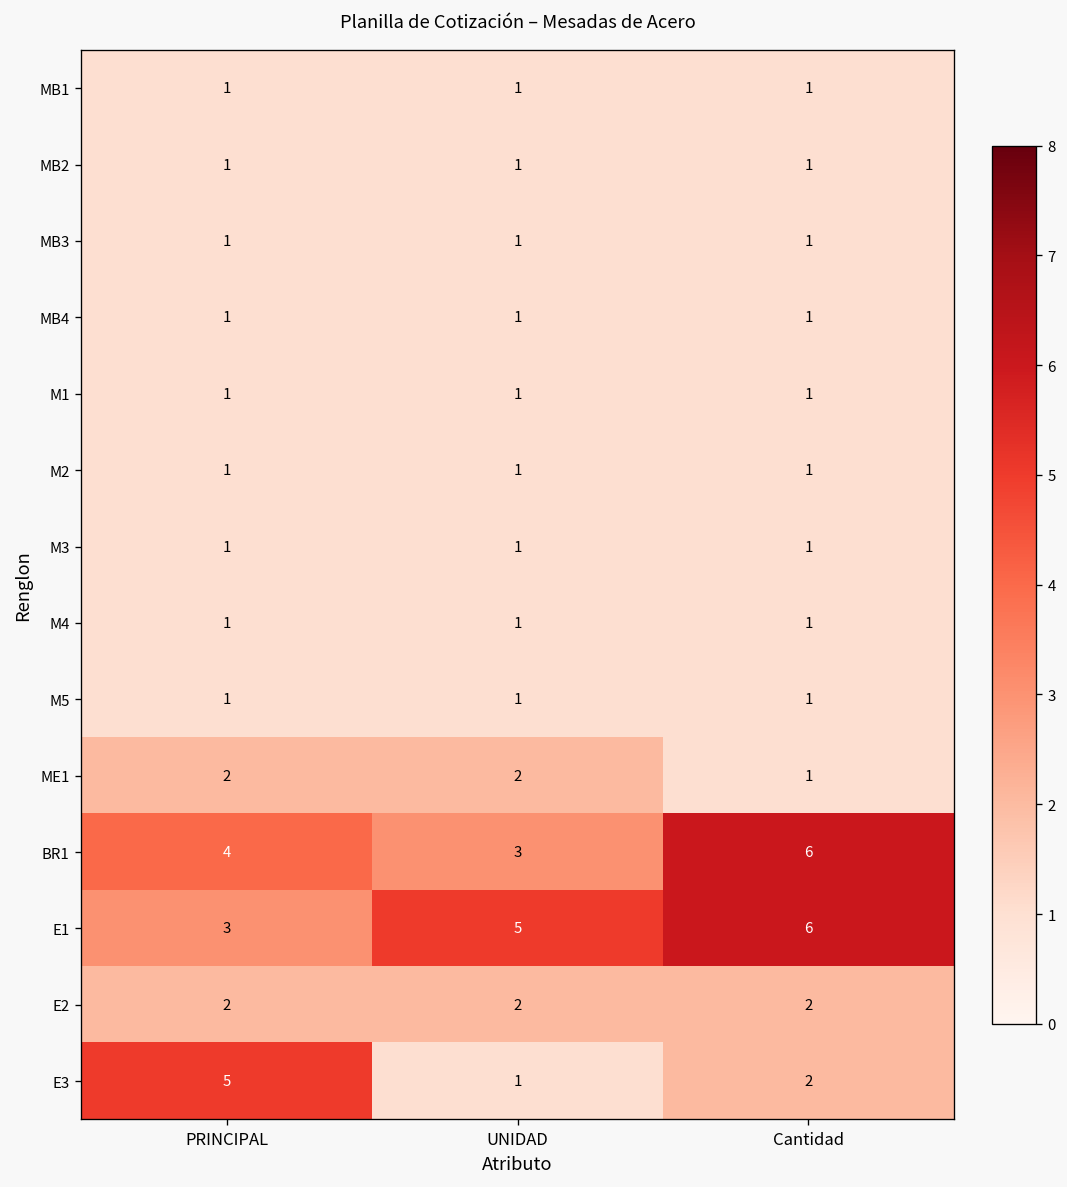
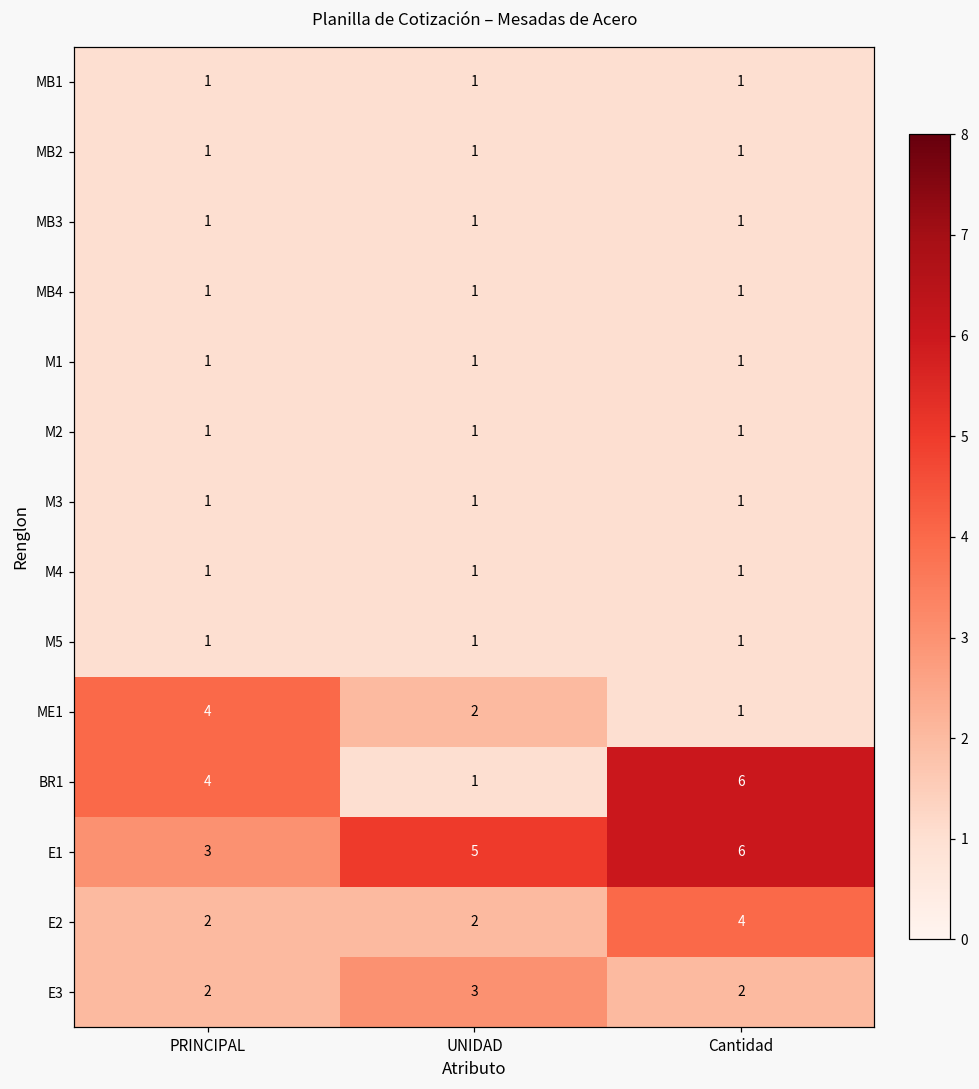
ME1, PRINCIPAL: 2 -> 4
BR1, UNIDAD: 3 -> 1
E2, Cantidad: 2 -> 4
E3, PRINCIPAL: 5 -> 2
E3, UNIDAD: 1 -> 3
